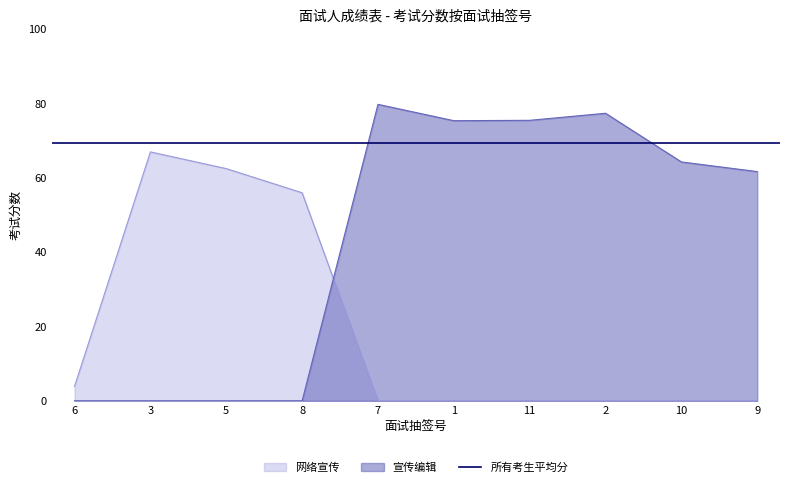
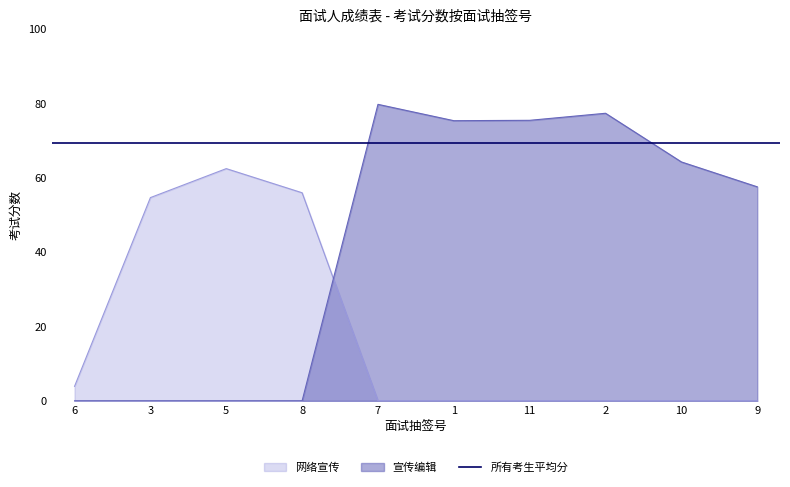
网络宣传, 3: 67 -> 55
宣传编辑, 9: 62 -> 58
